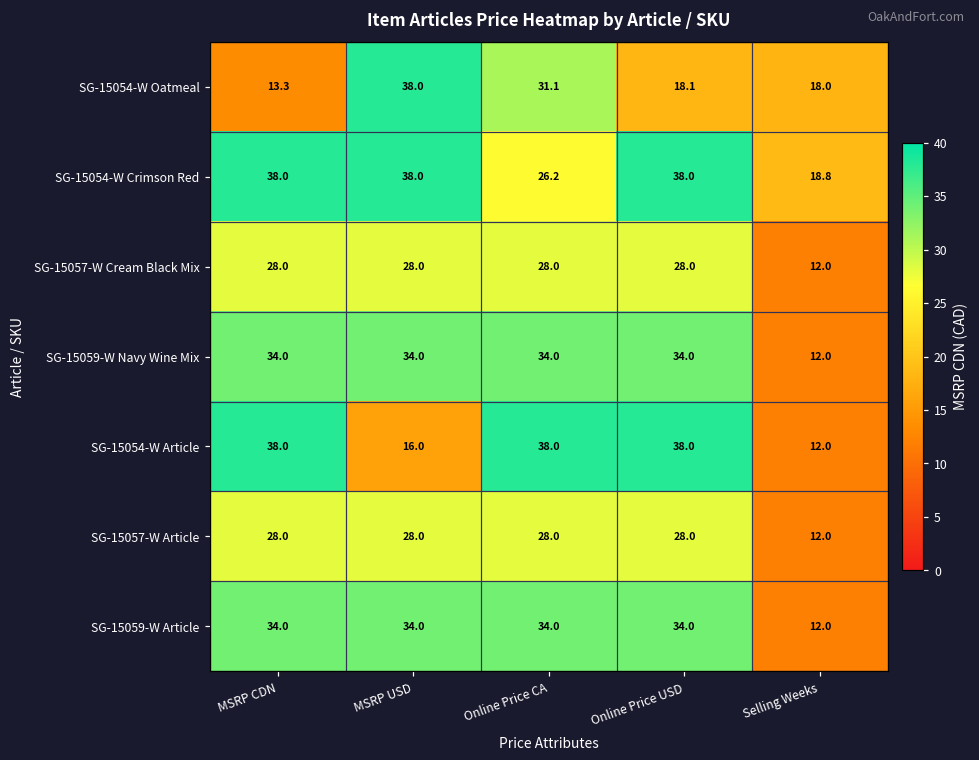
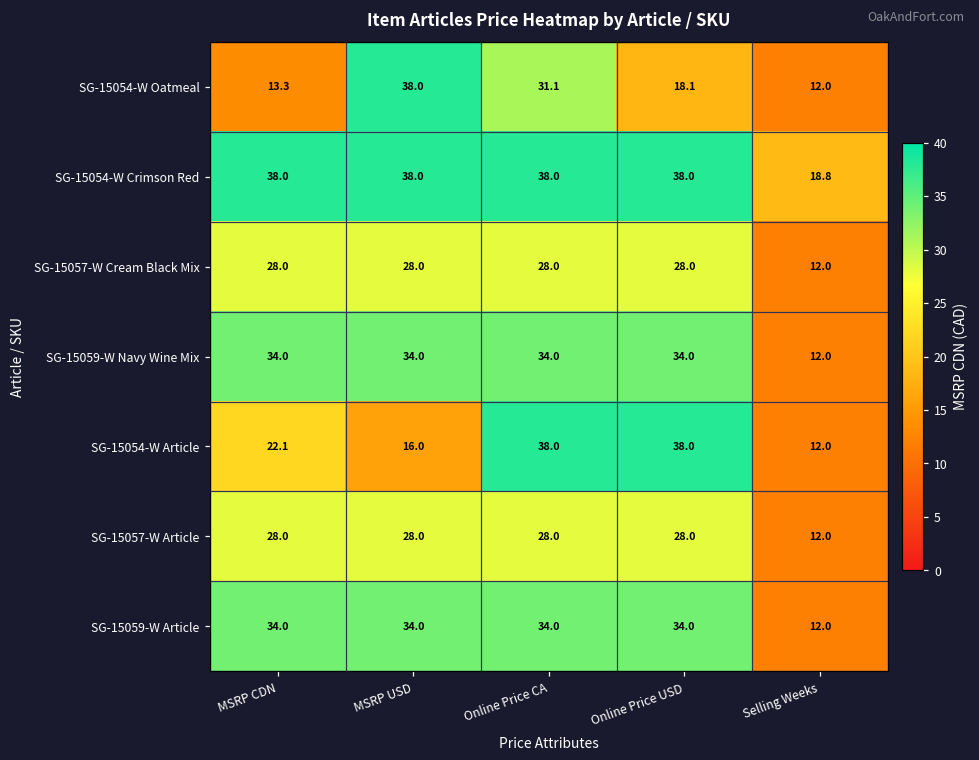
SG-15054-W Oatmeal, Selling Weeks: 18.0 -> 12.0
SG-15054-W Crimson Red, Online Price CA: 26.2 -> 38.0
SG-15054-W Article, MSRP CDN: 38.0 -> 22.1
